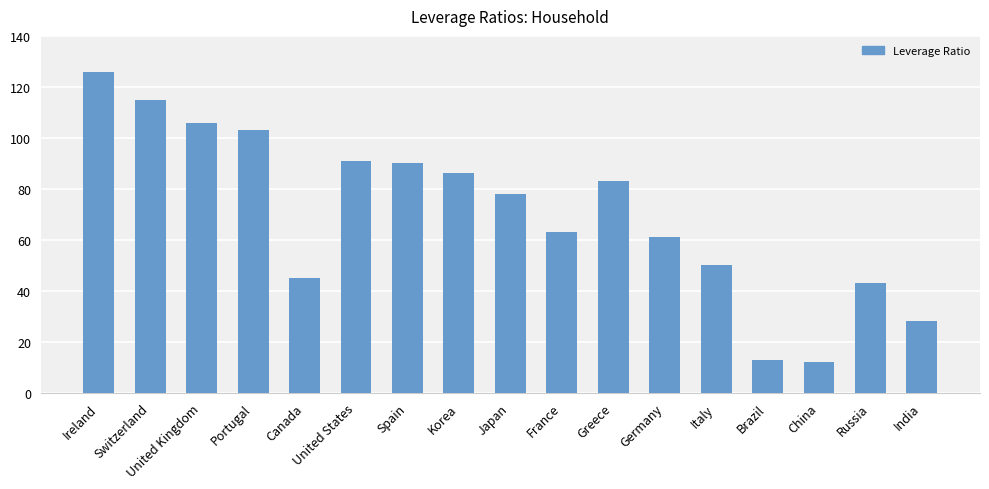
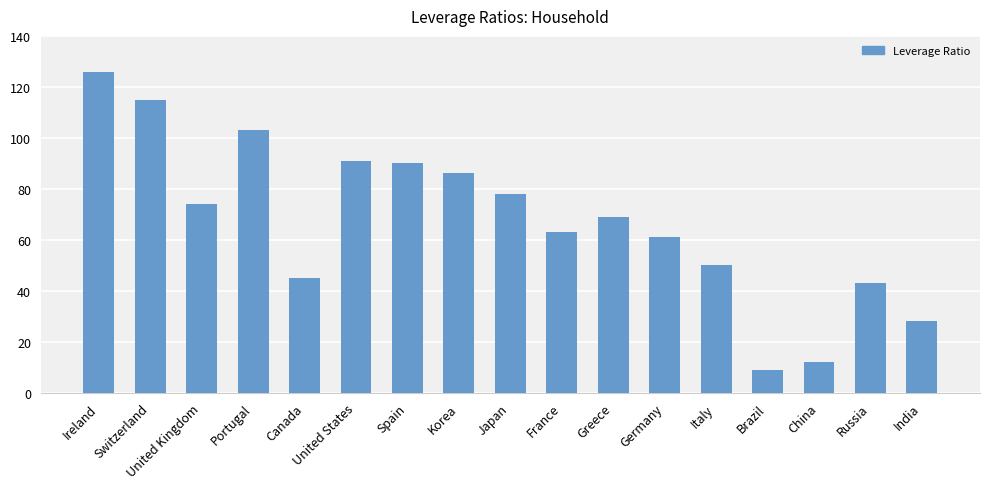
United Kingdom: 106 -> 74
Greece: 83 -> 69
Brazil: 13 -> 9
